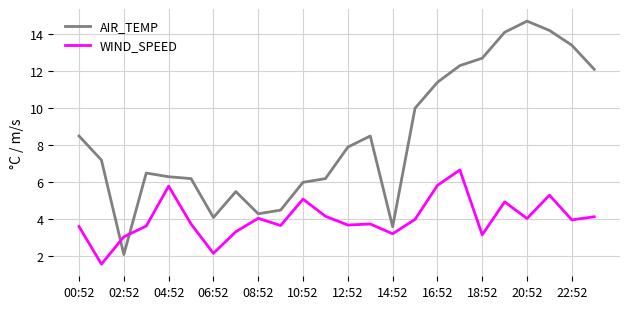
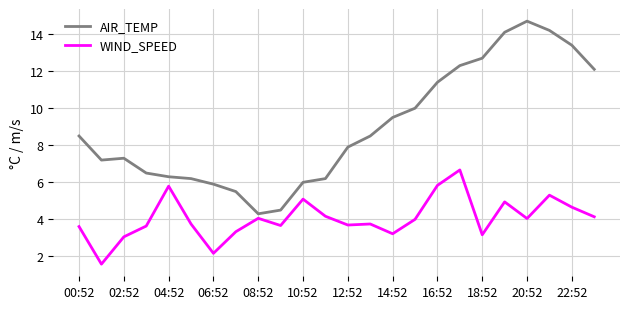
AIR_TEMP, 02:52: 2.1 -> 7.3
AIR_TEMP, 06:52: 4.1 -> 5.9
AIR_TEMP, 14:52: 3.6 -> 9.5
WIND_SPEED, 22:52: 4.0 -> 4.7
